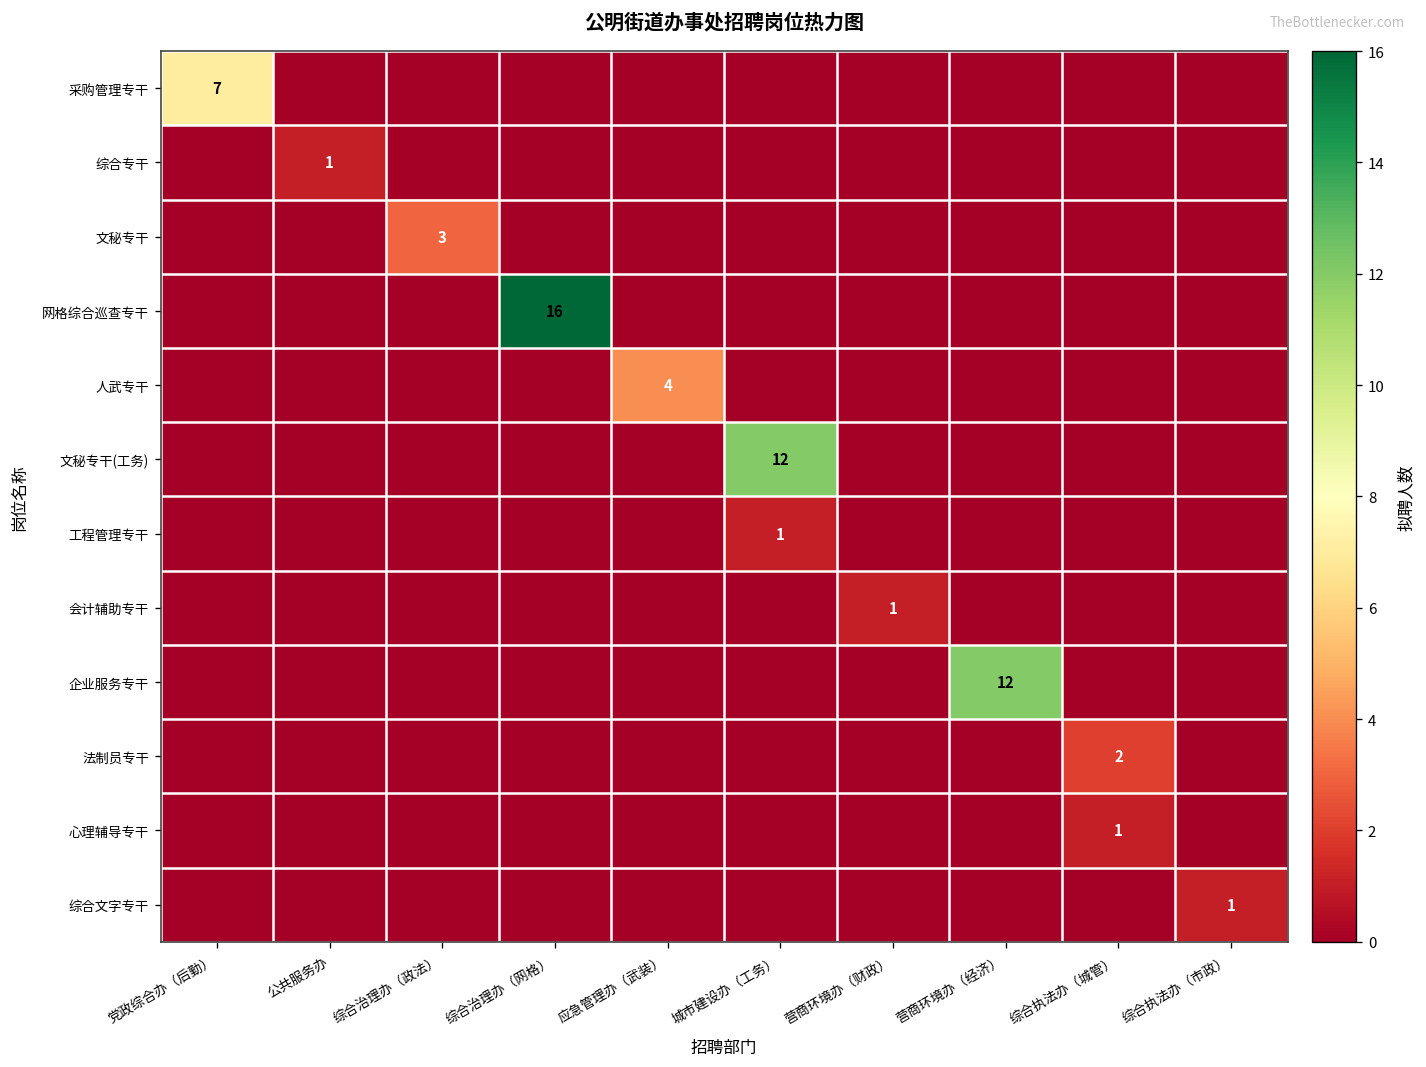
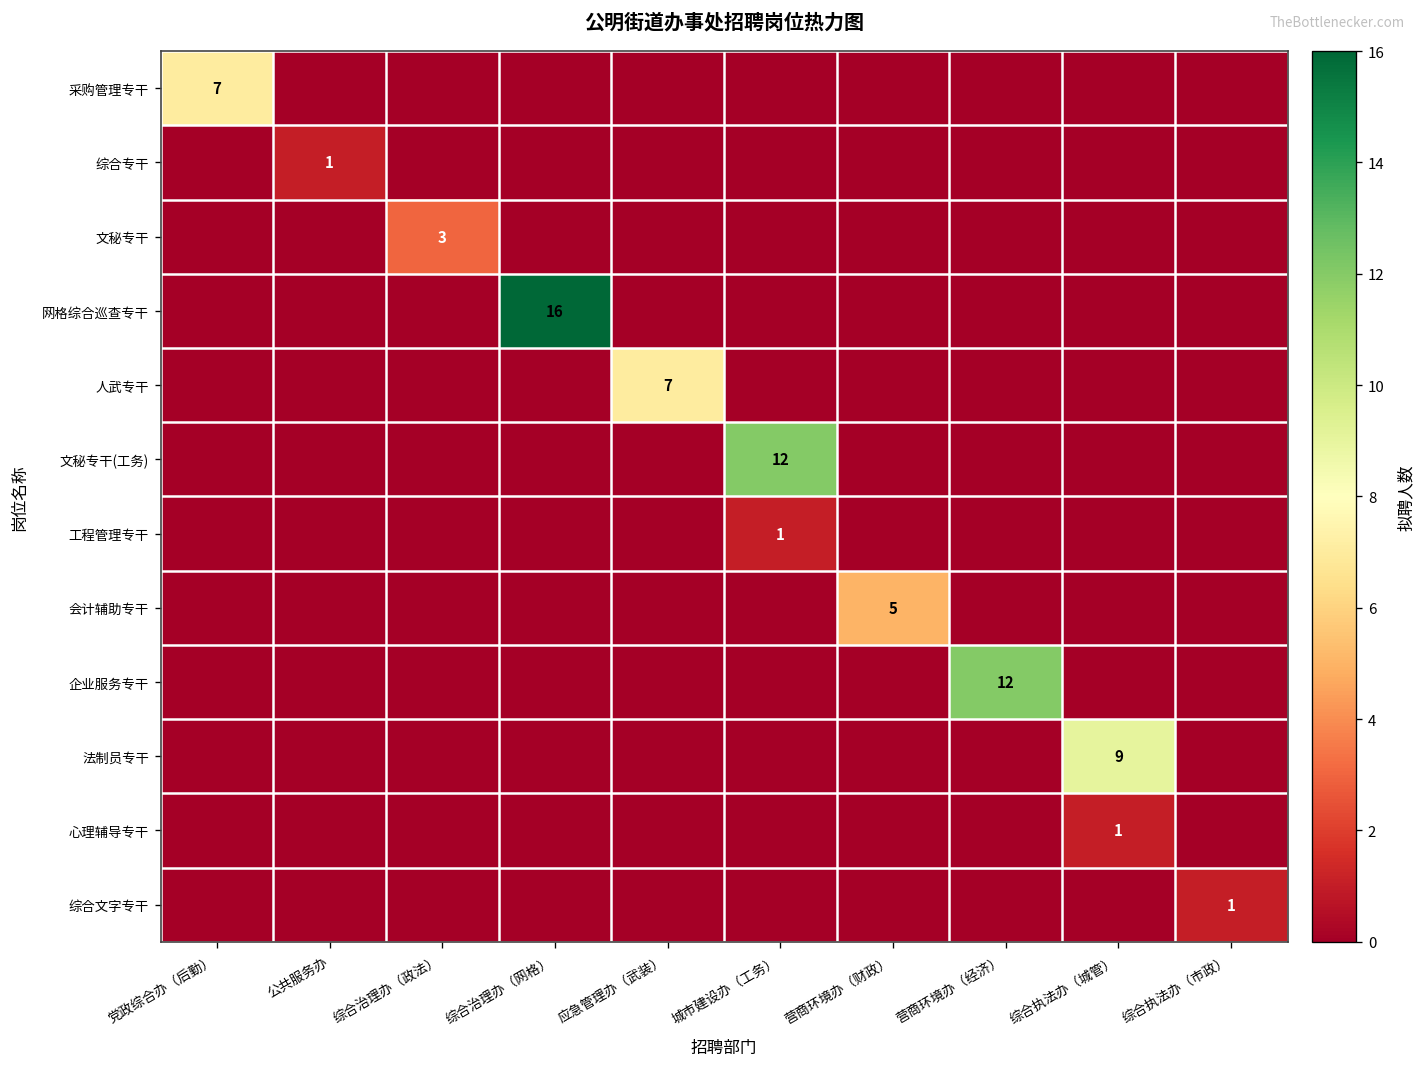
人武专干, 应急管理办（武装）: 4 -> 7
会计辅助专干, 营商环境办（财政）: 1 -> 5
法制员专干, 综合执法办（城管）: 2 -> 9
